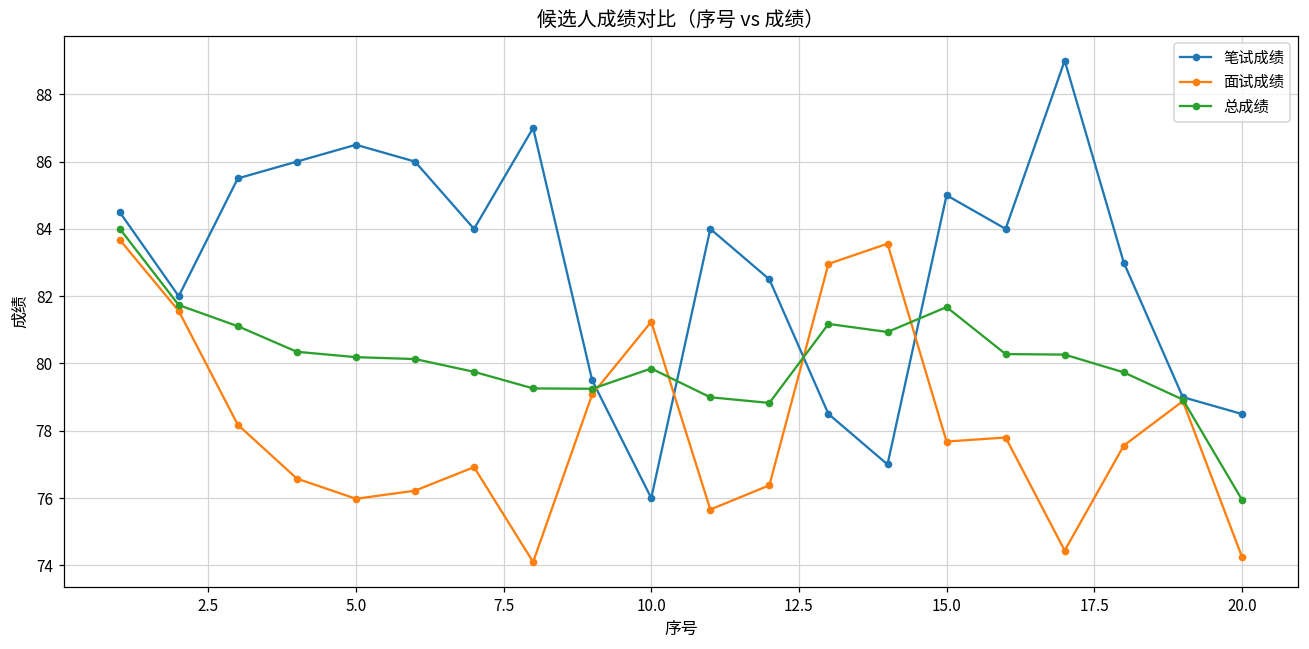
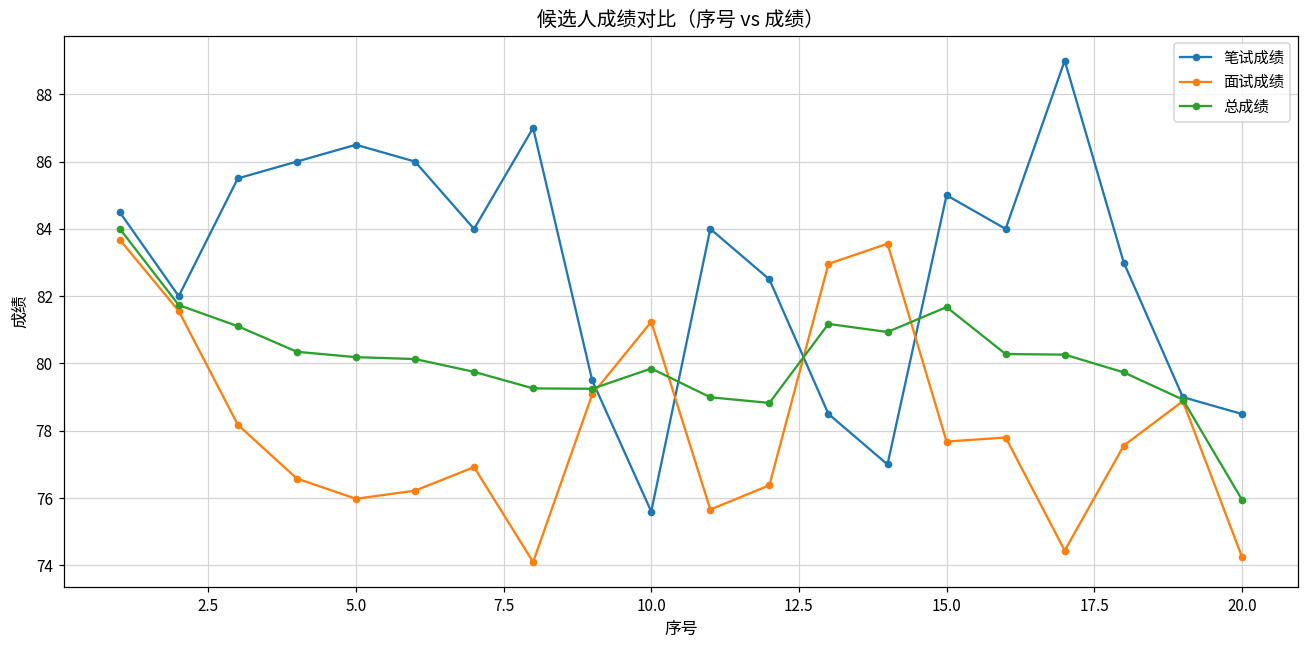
笔试成绩, 10.0: 76.0 -> 75.6
